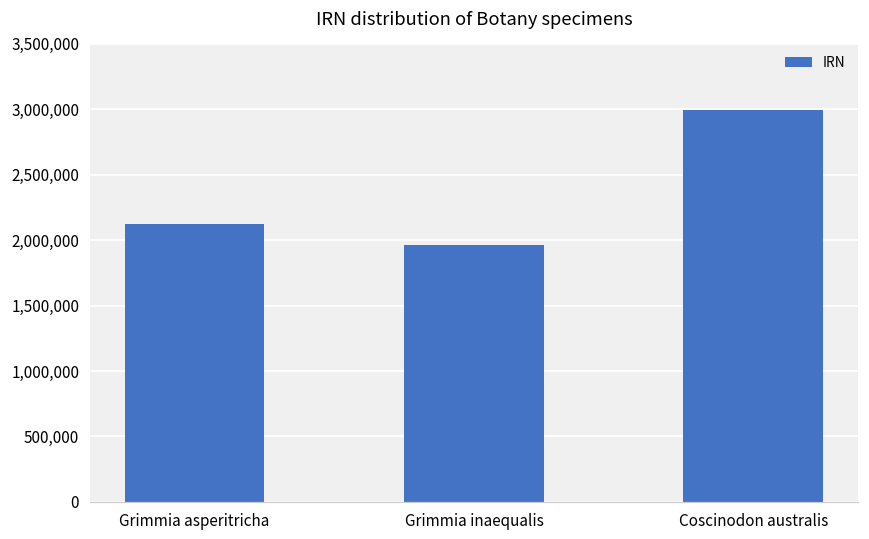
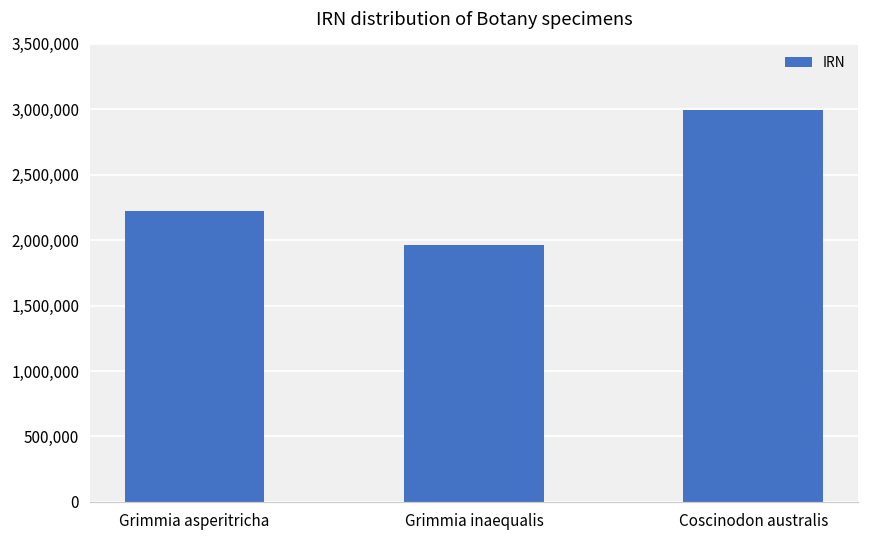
Grimmia asperitricha: 2,120,000 -> 2,220,000
